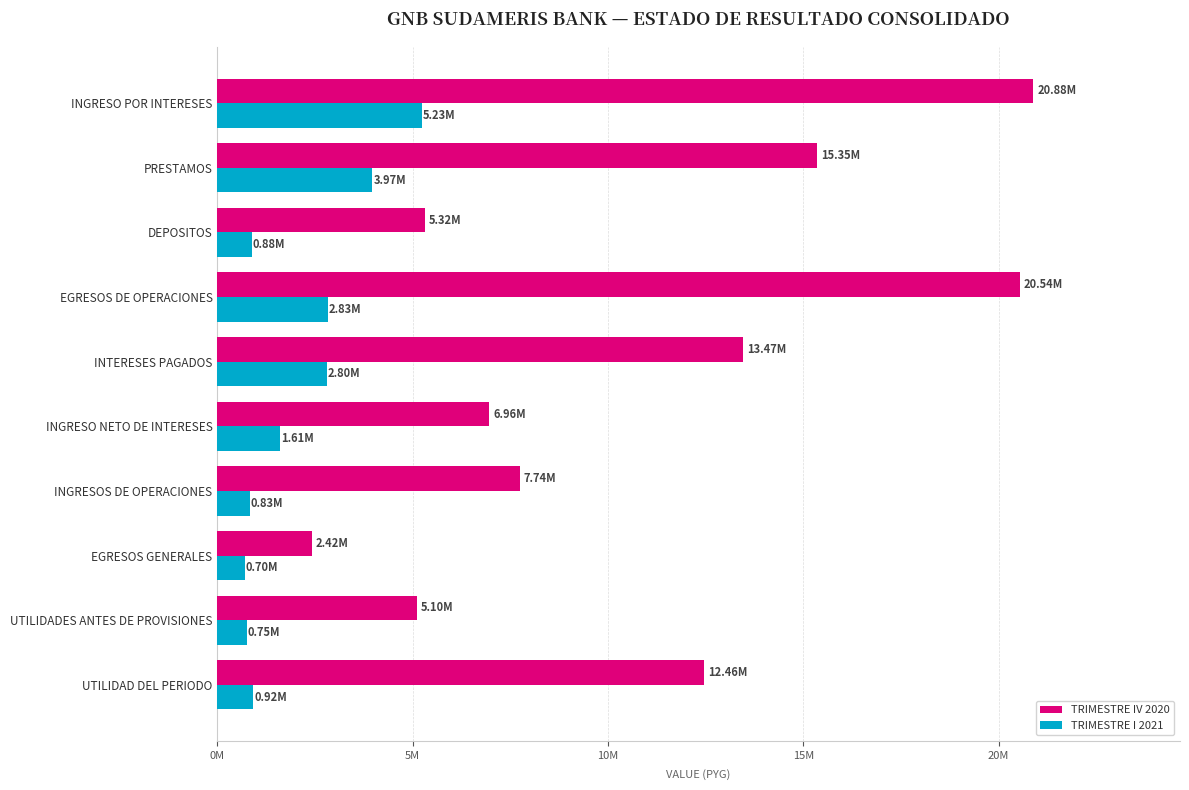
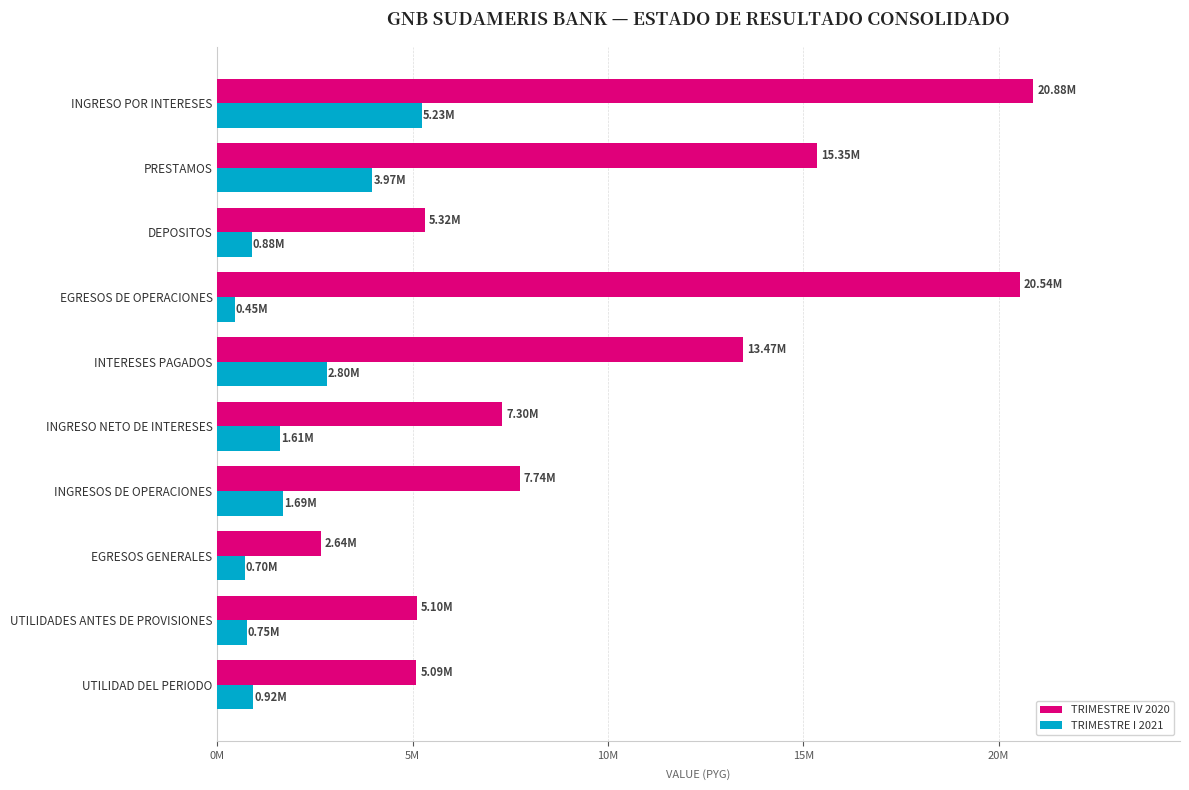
TRIMESTRE I 2021, EGRESOS DE OPERACIONES: 2.83M -> 0.45M
TRIMESTRE IV 2020, INGRESO NETO DE INTERESES: 6.96M -> 7.30M
TRIMESTRE I 2021, INGRESOS DE OPERACIONES: 0.83M -> 1.69M
TRIMESTRE IV 2020, EGRESOS GENERALES: 2.42M -> 2.64M
TRIMESTRE IV 2020, UTILIDAD DEL PERIODO: 12.46M -> 5.09M
